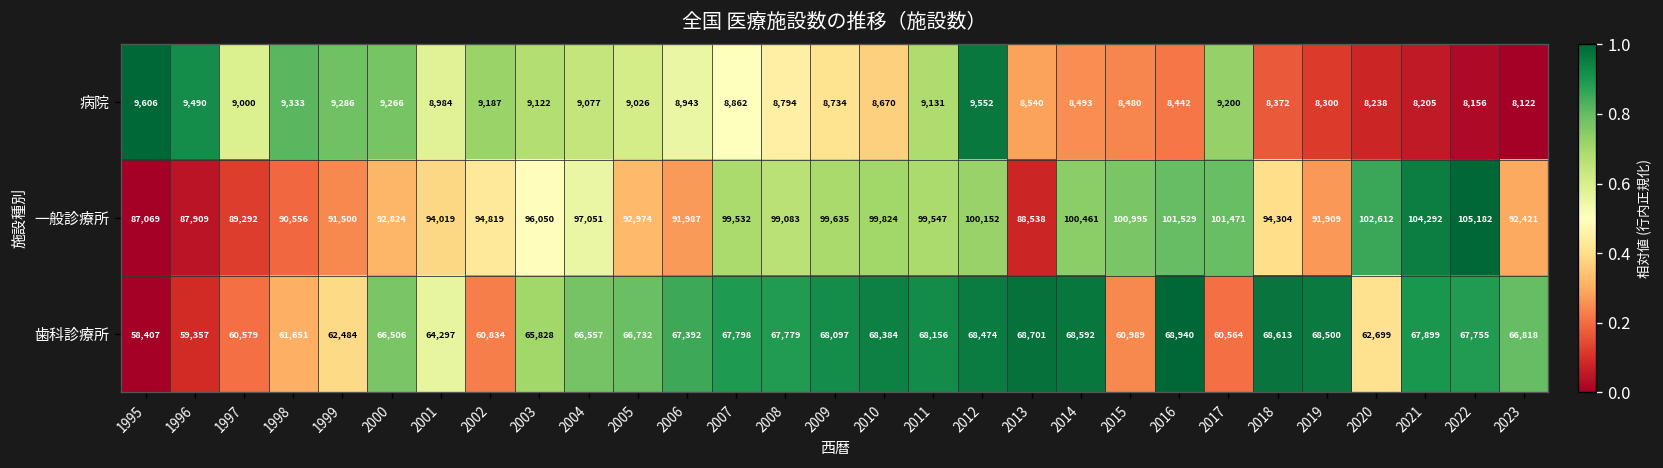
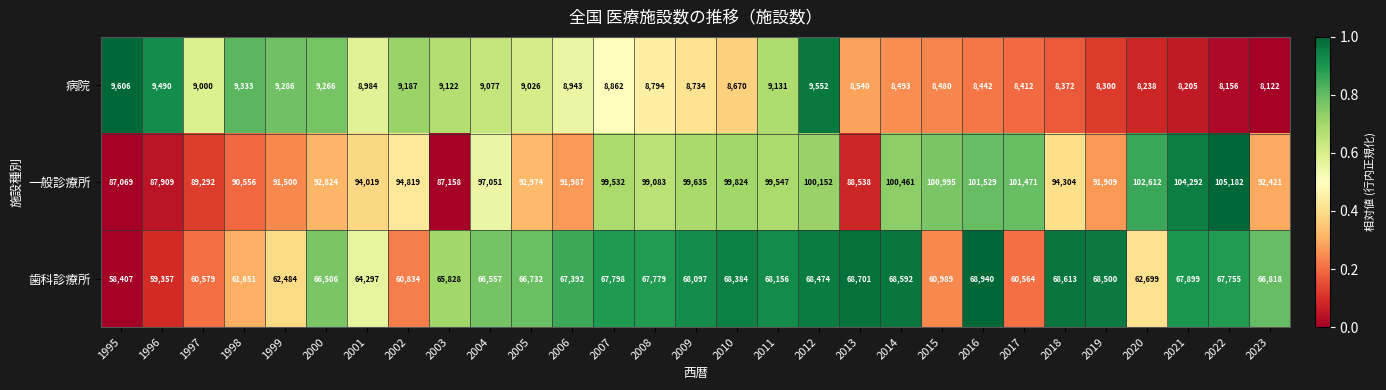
病院, 2017: 9,200 -> 8,412
一般診療所, 2003: 96,050 -> 87,158
